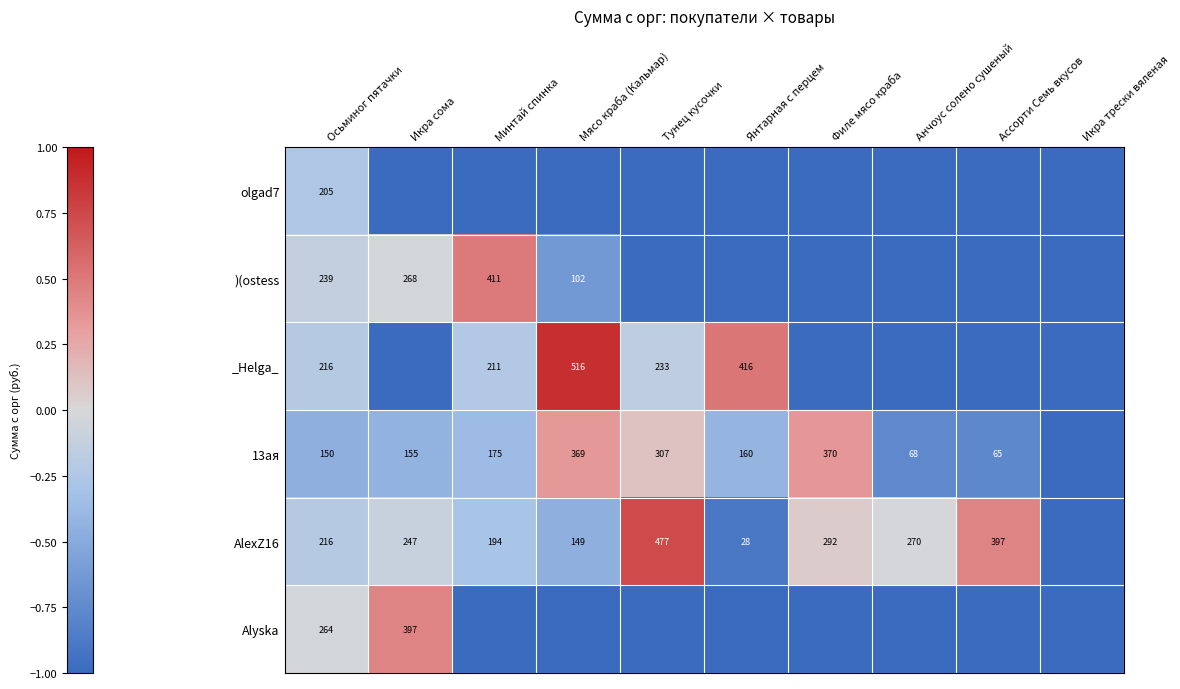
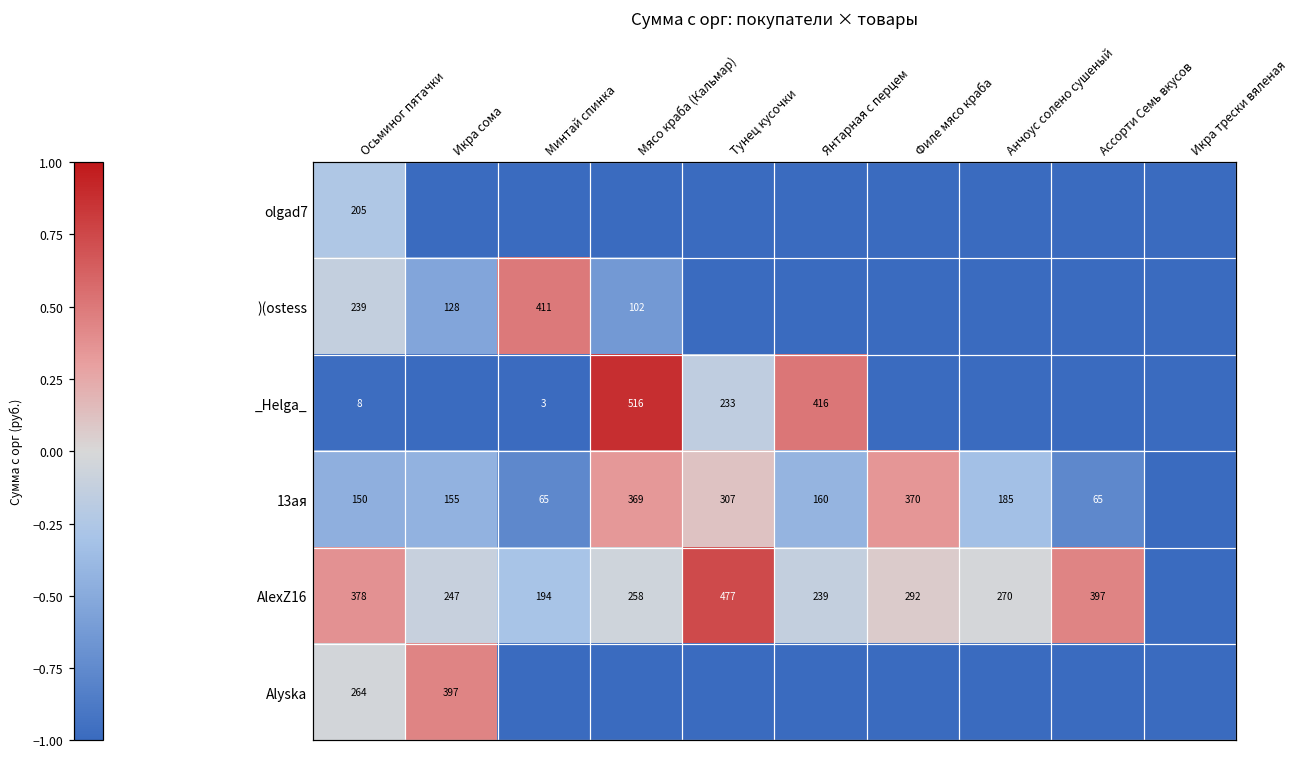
)(ostess, Икра сома: 268 -> 128
_Helga_, Осьминог пятачки: 216 -> 8
_Helga_, Минтай спинка: 211 -> 3
13ая, Минтай спинка: 175 -> 65
13ая, Анчоус солено сушеный: 68 -> 185
AlexZ16, Осьминог пятачки: 216 -> 378
AlexZ16, Мясо краба (Кальмар): 149 -> 258
AlexZ16, Янтарная с перцем: 28 -> 239
